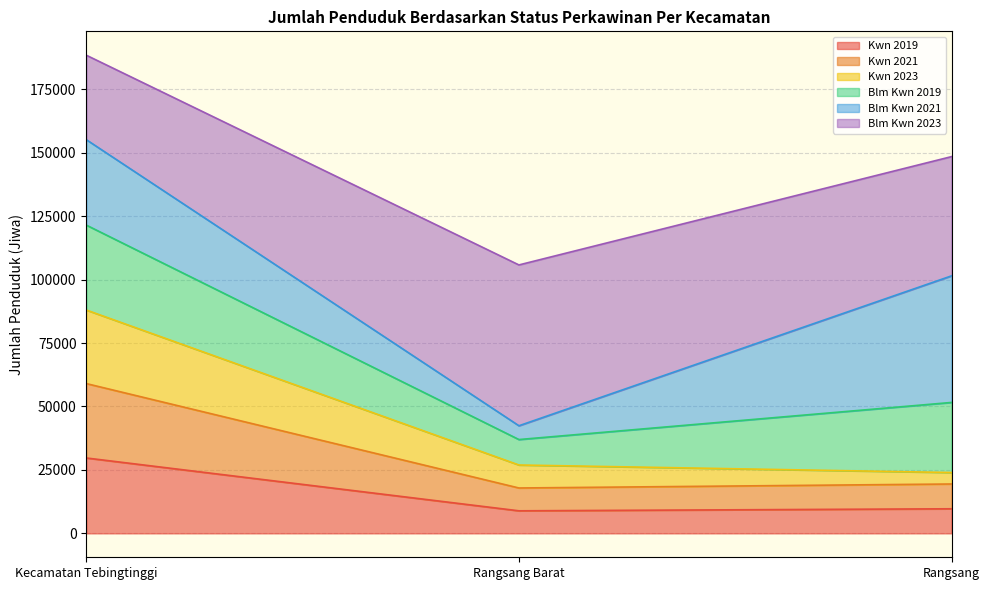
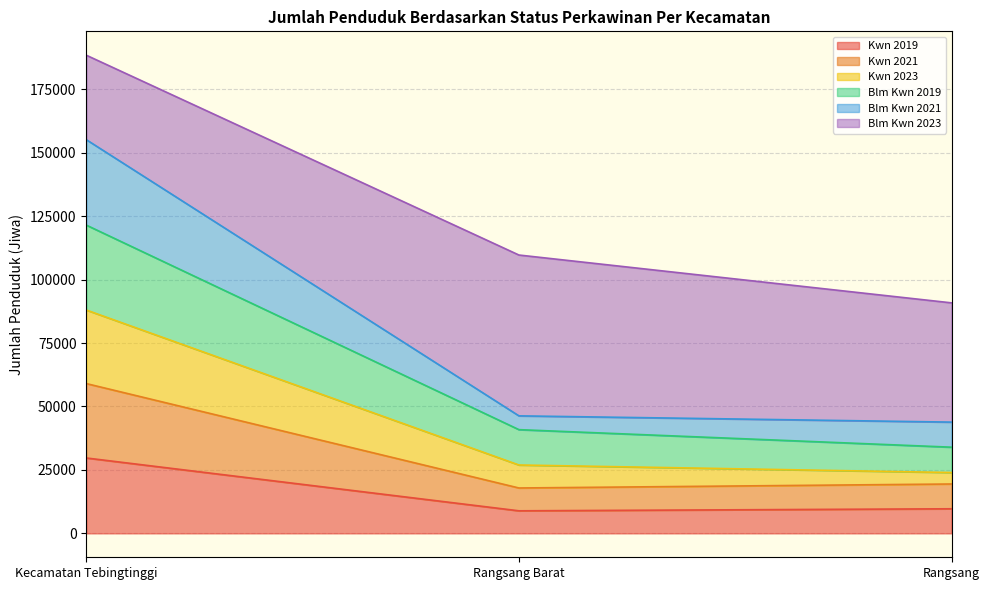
Blm Kwn 2019, Rangsang Barat: 10000 -> 14000
Blm Kwn 2019, Rangsang: 28000 -> 10000
Blm Kwn 2021, Rangsang: 50000 -> 10000
